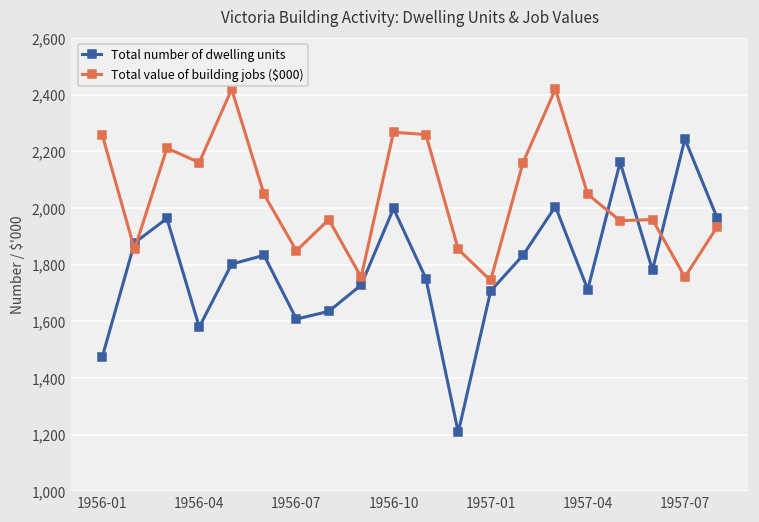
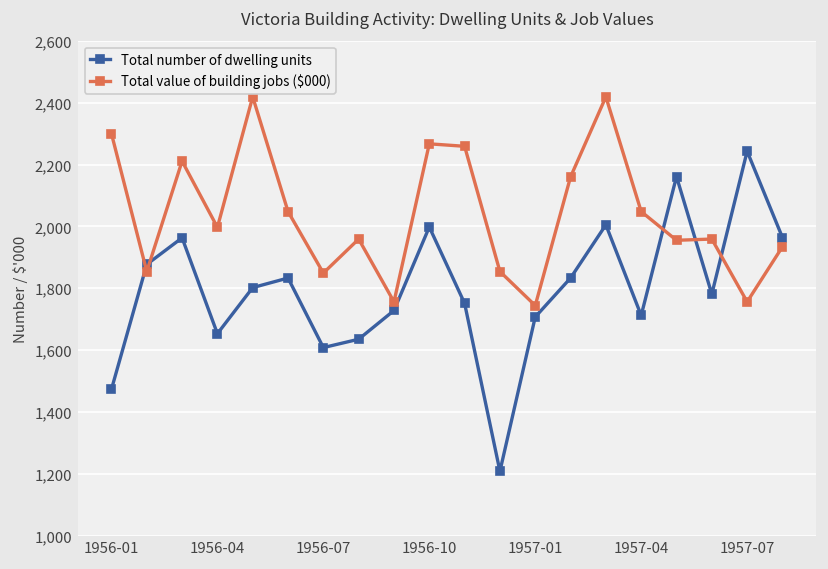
Total value of building jobs ($000), 1956-01: 2,260 -> 2,300
Total number of dwelling units, 1956-04: 1,580 -> 1,650
Total value of building jobs ($000), 1956-04: 2,160 -> 2,000
